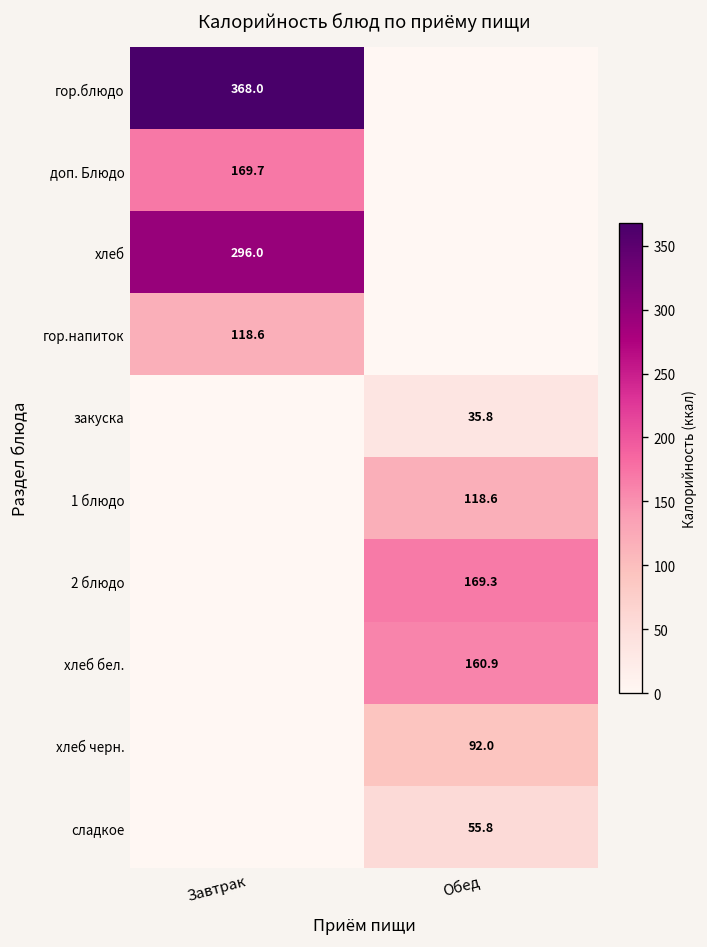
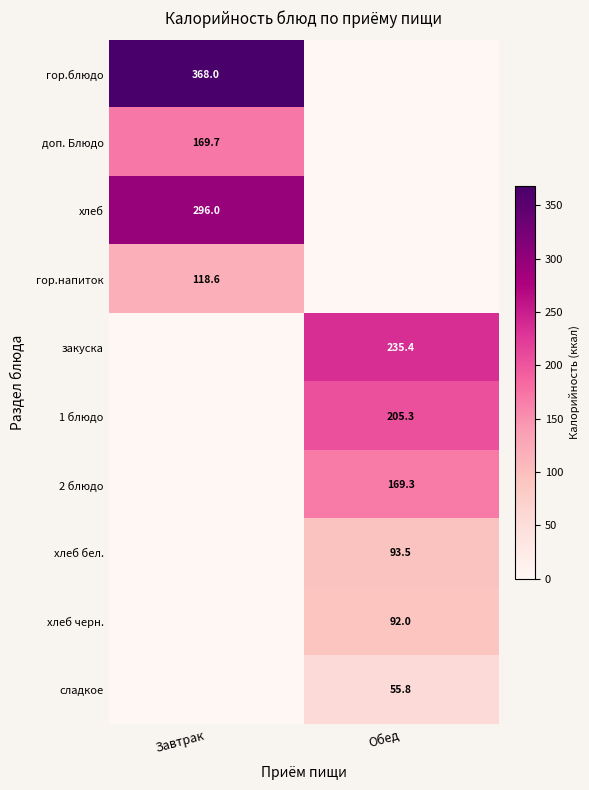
закуска, Обед: 35.8 -> 235.4
1 блюдо, Обед: 118.6 -> 205.3
хлеб бел., Обед: 160.9 -> 93.5
